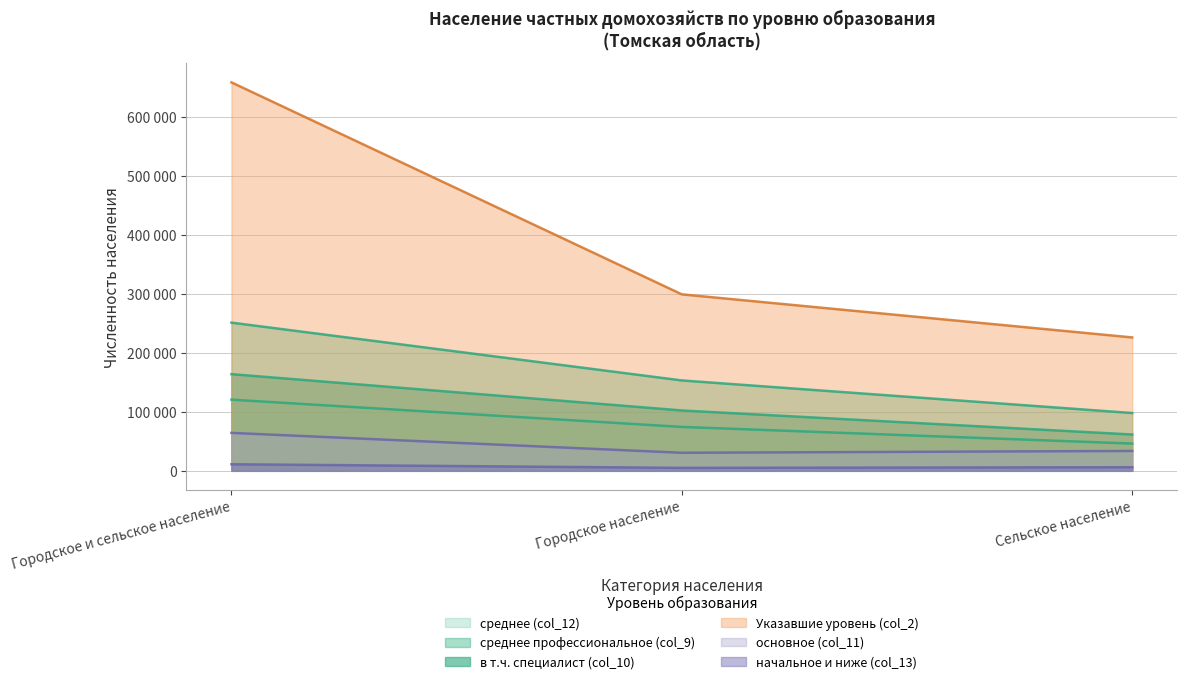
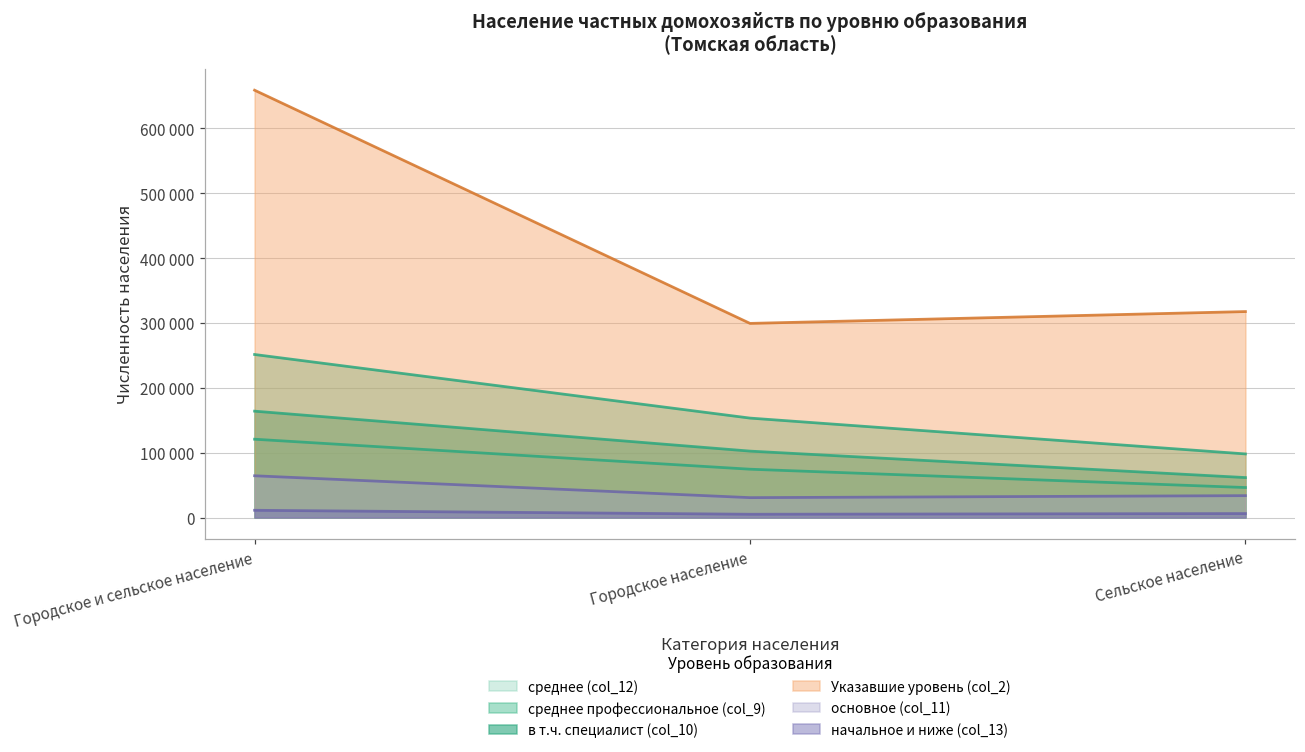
Указавшие уровень (col_2), Сельское население: 230000 -> 320000
